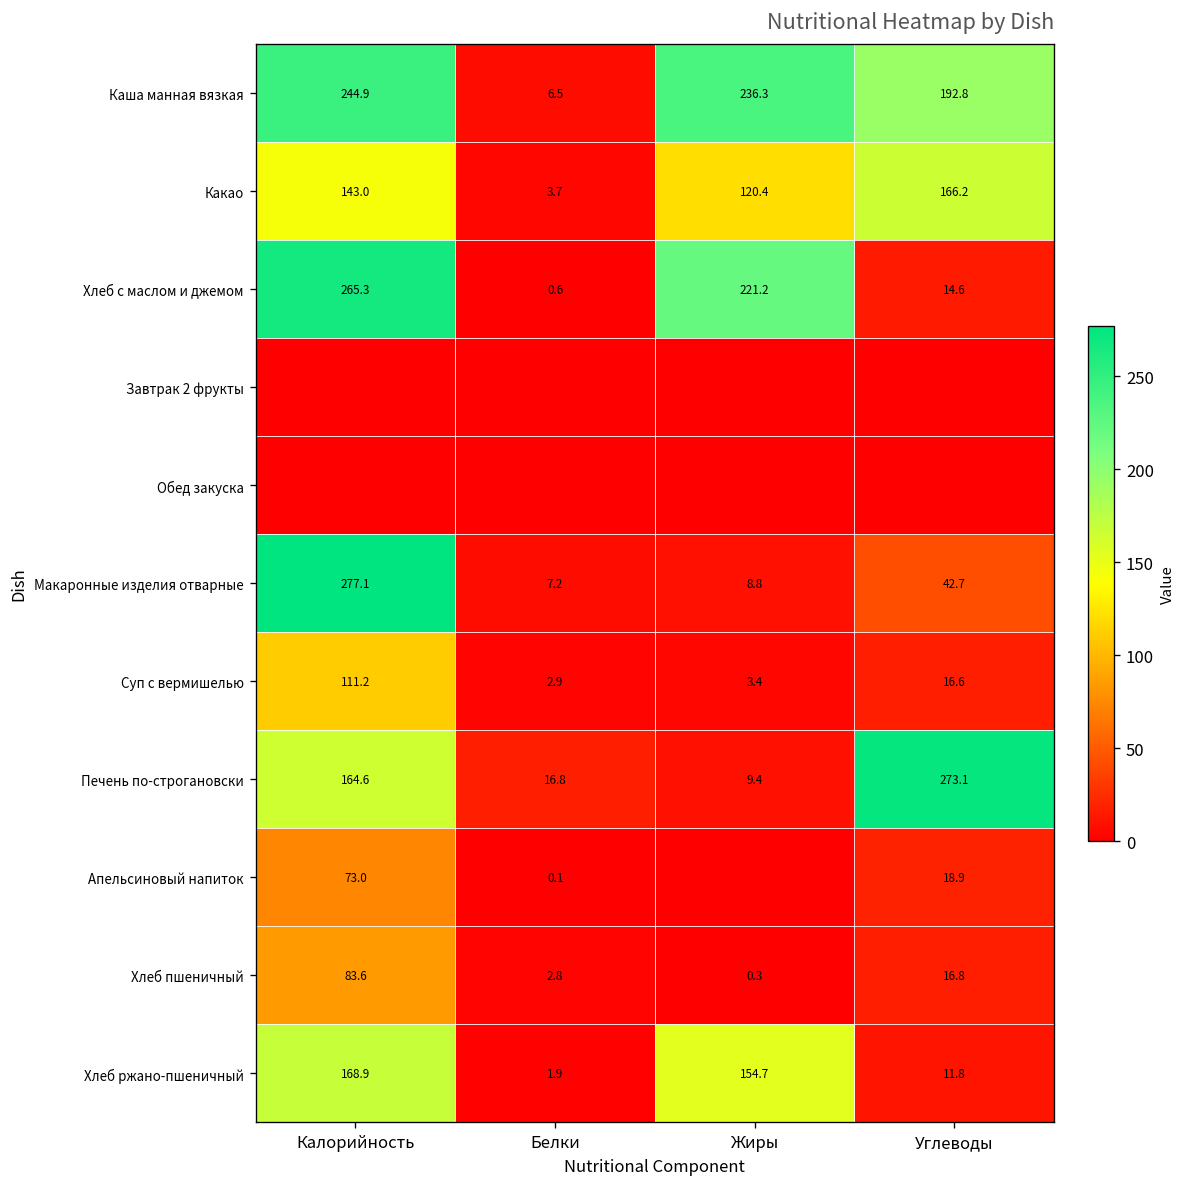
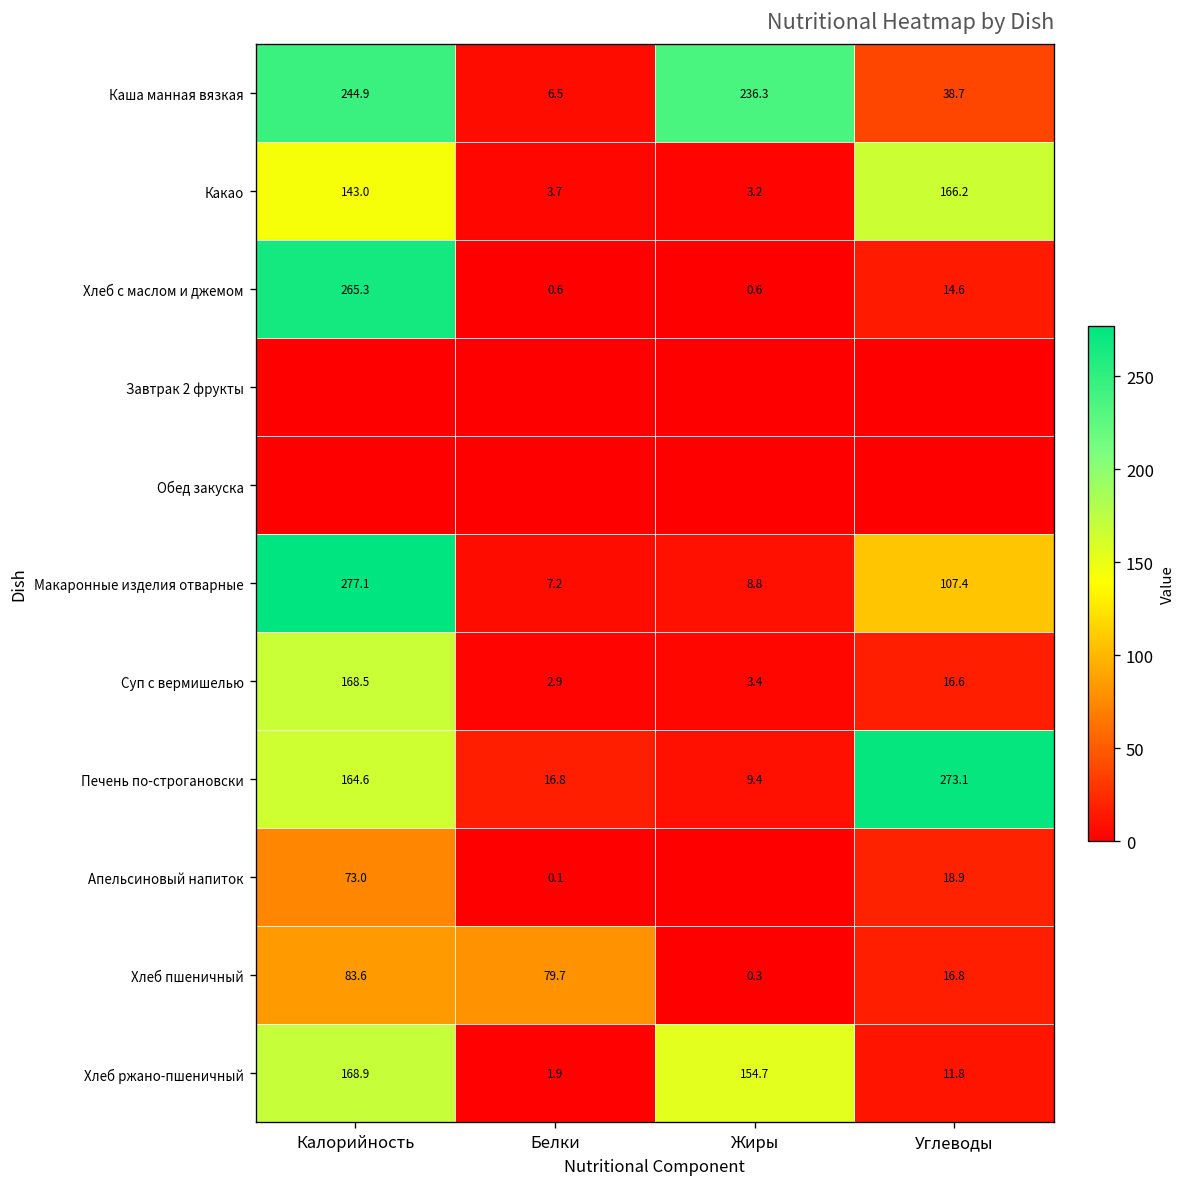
Каша манная вязкая, Углеводы: 192.8 -> 38.7
Какао, Жиры: 120.4 -> 3.2
Хлеб с маслом и джемом, Жиры: 221.2 -> 0.6
Макаронные изделия отварные, Углеводы: 42.7 -> 107.4
Суп с вермишелью, Калорийность: 111.2 -> 168.5
Хлеб пшеничный, Белки: 2.8 -> 79.7
